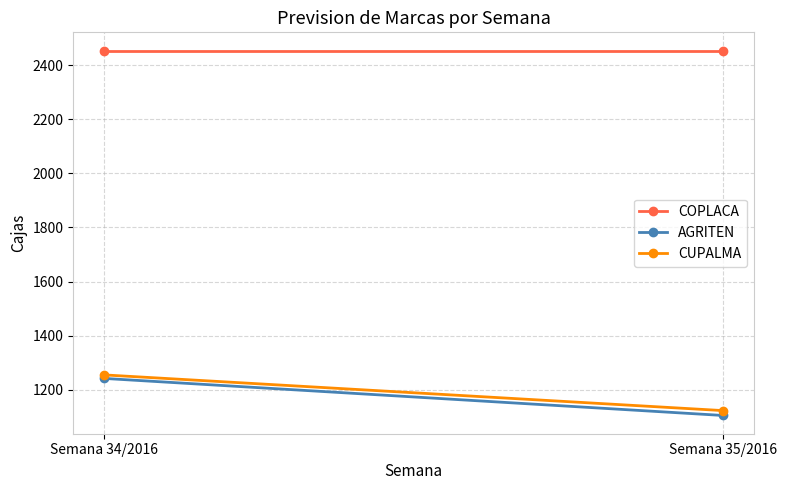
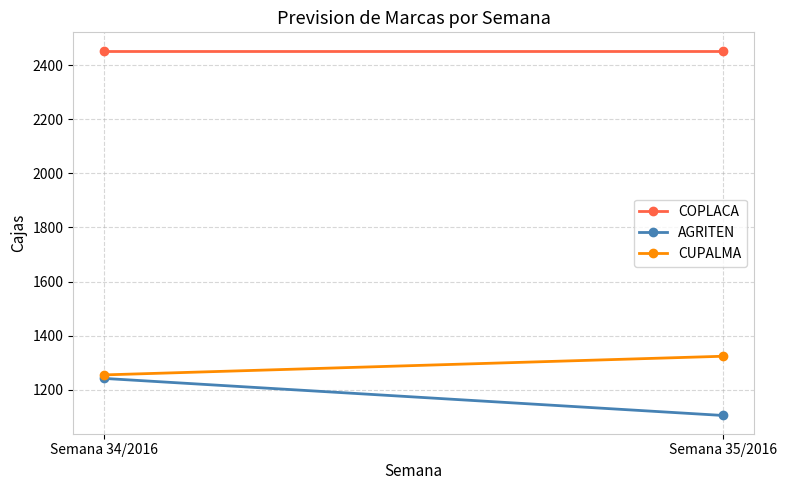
CUPALMA, Semana 35/2016: 1120 -> 1320
